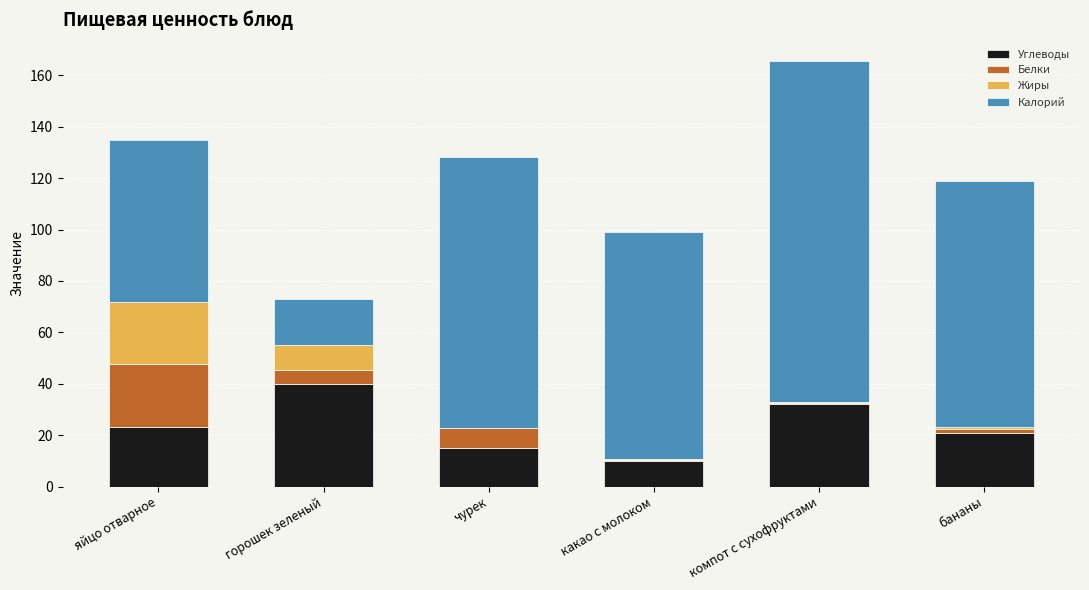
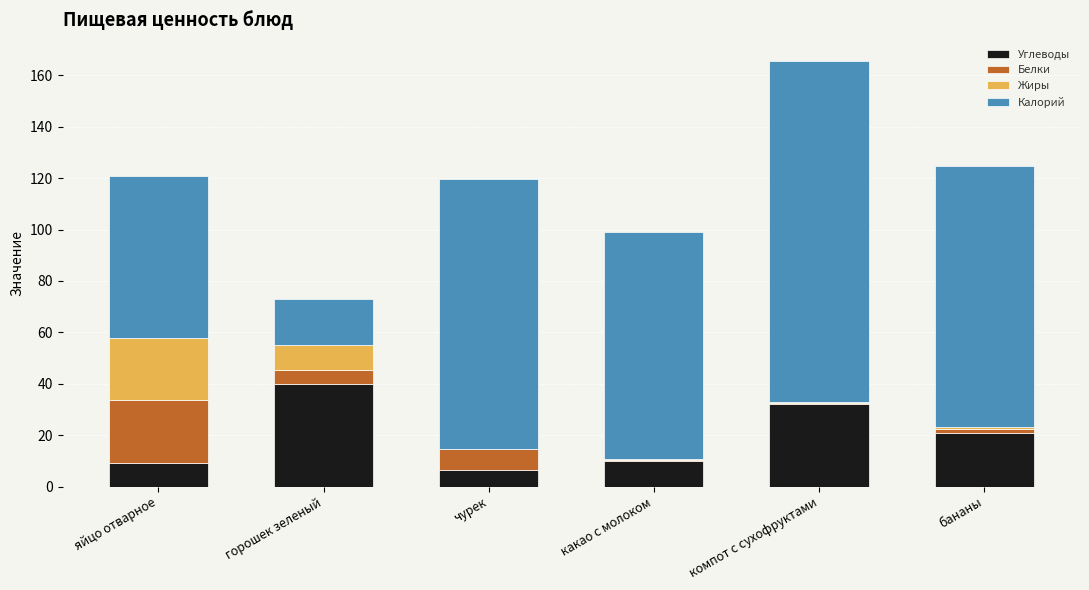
Углеводы, яйцо отварное: 23 -> 9
Углеводы, чурек: 15 -> 7
Калорий, бананы: 96 -> 102
